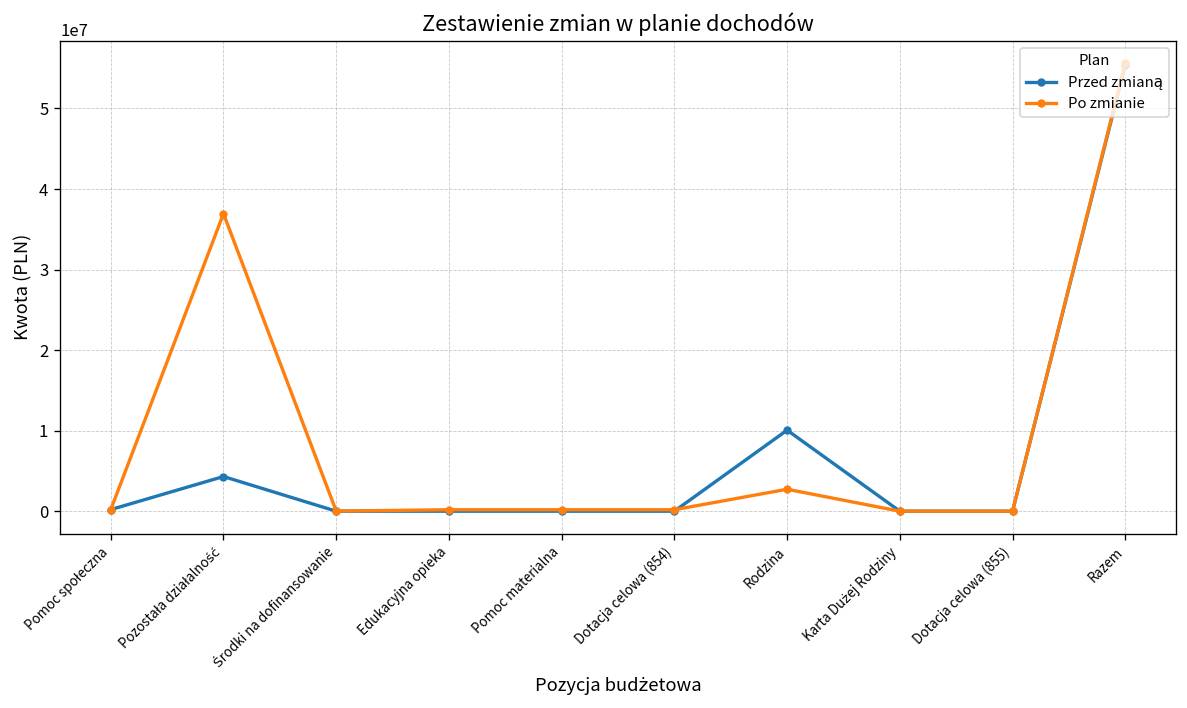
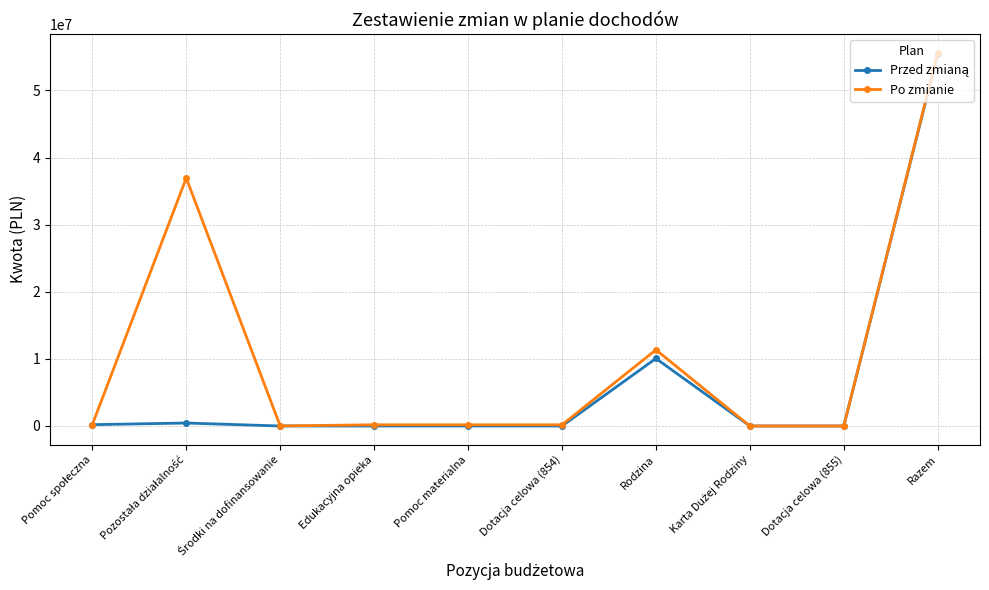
Przed zmianą, Pozostała działalność: 4000000 -> 0
Po zmianie, Rodzina: 3000000 -> 11000000
